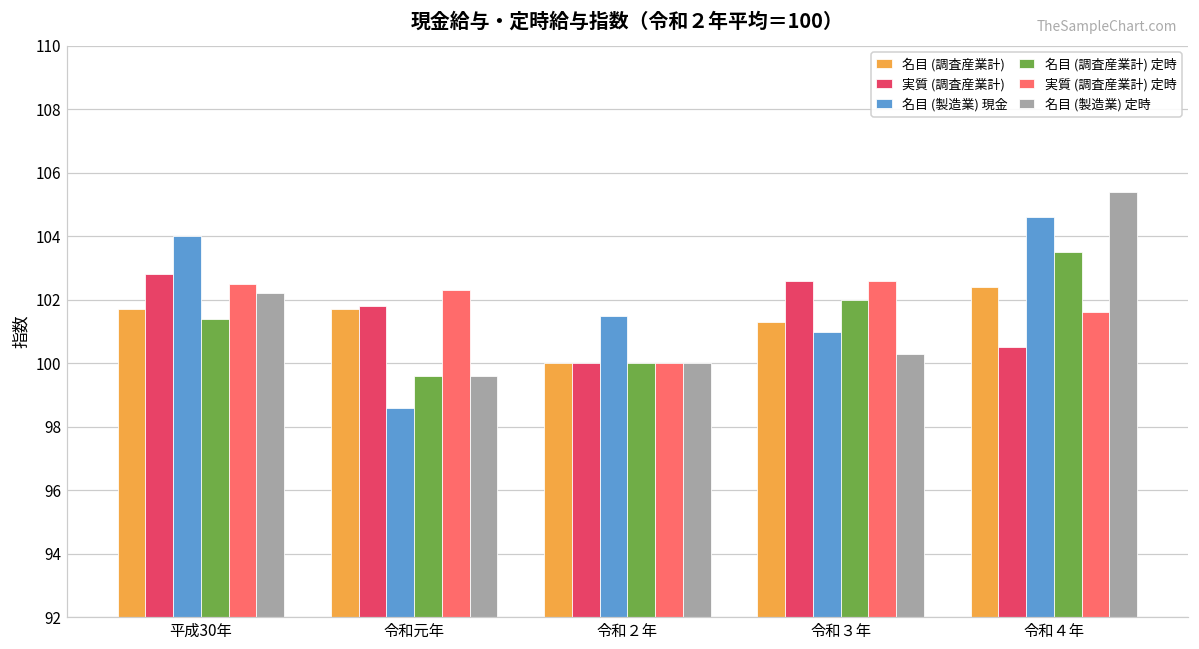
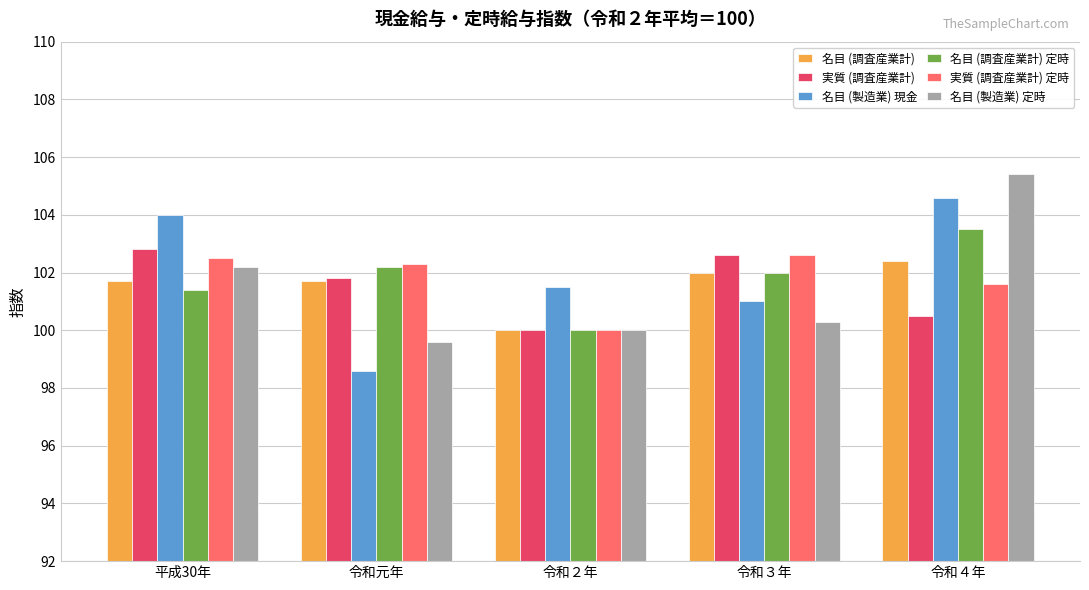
名目 (調査産業計) 定時, 令和元年: 99.6 -> 102.2
名目 (調査産業計), 令和３年: 101.3 -> 102.0
